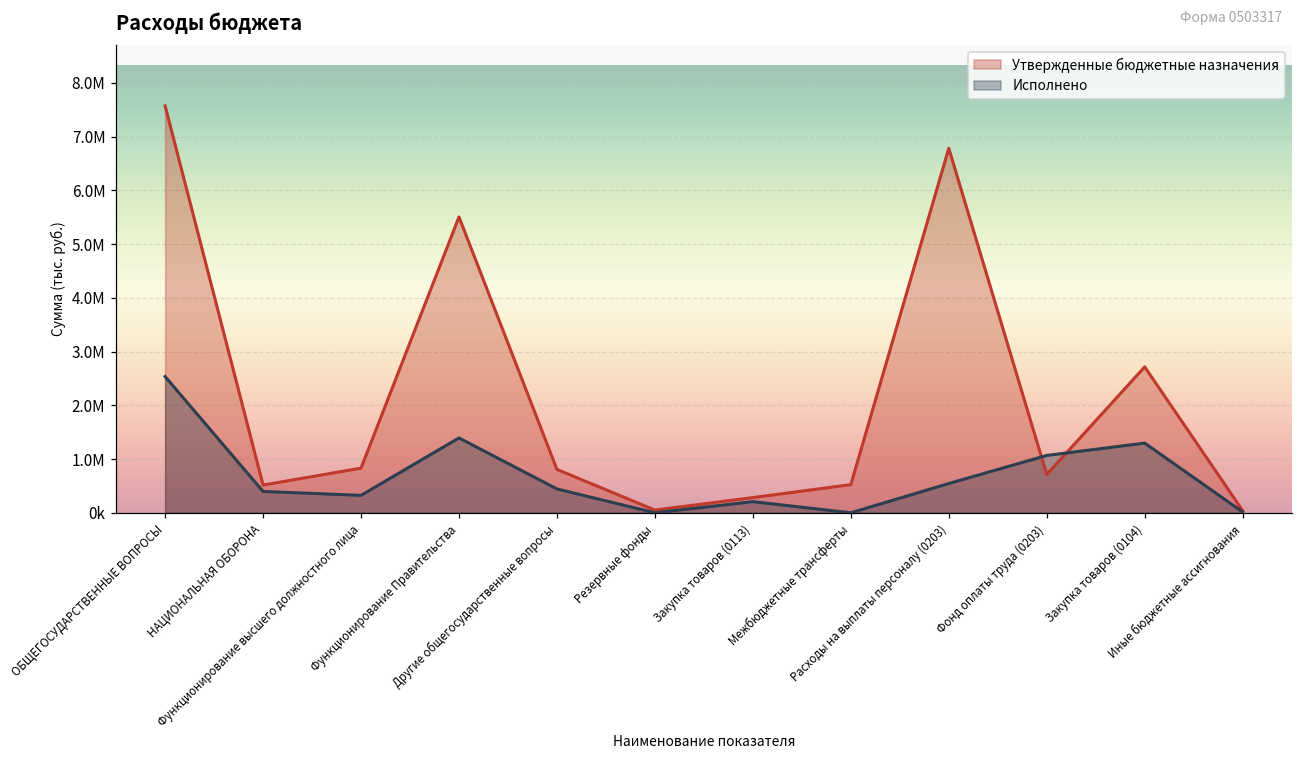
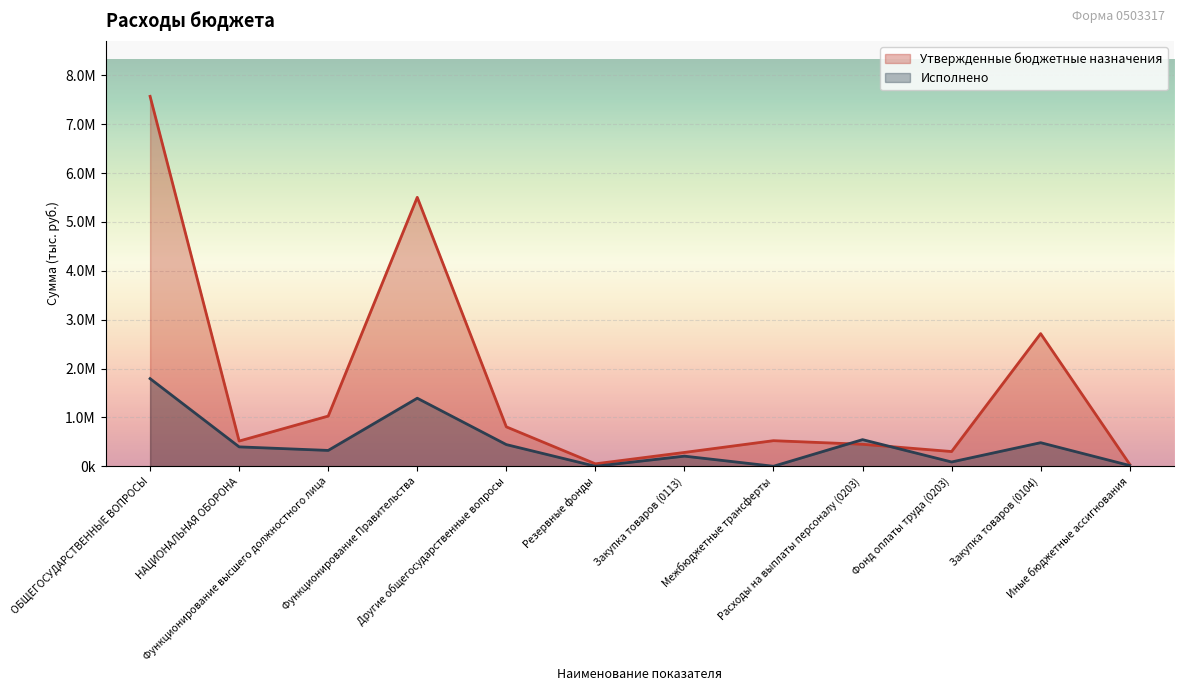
Исполнено, ОБЩЕГОСУДАРСТВЕННЫЕ ВОПРОСЫ: 2500000 -> 1800000
Утвержденные бюджетные назначения, Функционирование высшего должностного лица: 800000 -> 1000000
Утвержденные бюджетные назначения, Расходы на выплаты персоналу (0203): 6800000 -> 400000
Утвержденные бюджетные назначения, Фонд оплаты труда (0203): 700000 -> 300000
Исполнено, Фонд оплаты труда (0203): 1100000 -> 100000
Исполнено, Закупка товаров (0104): 1300000 -> 500000
